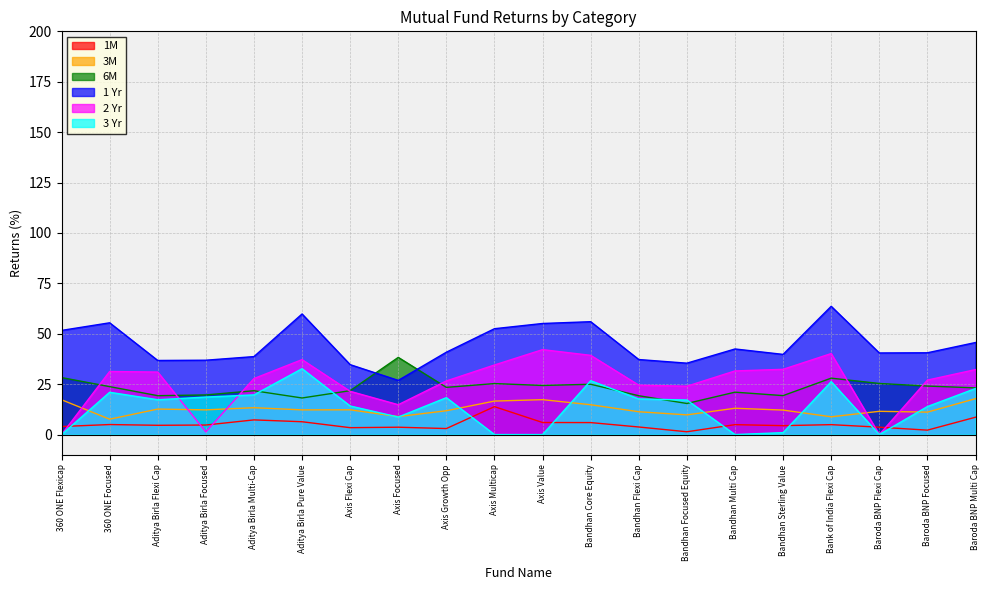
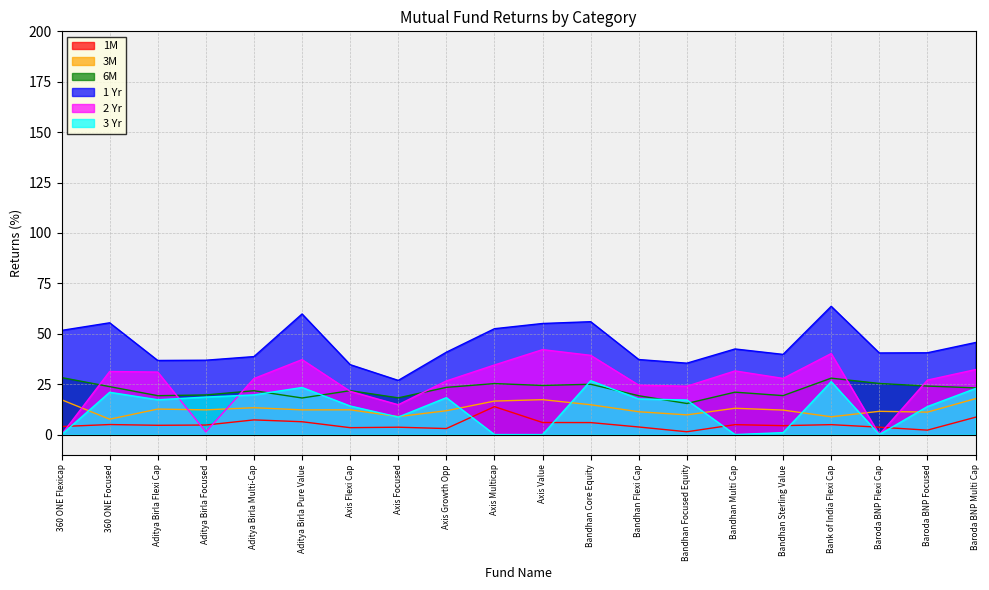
3 Yr, Aditya Birla Pure Value: 33 -> 23
6M, Axis Focused: 38 -> 18
2 Yr, Bandhan Sterling Value: 32 -> 28
